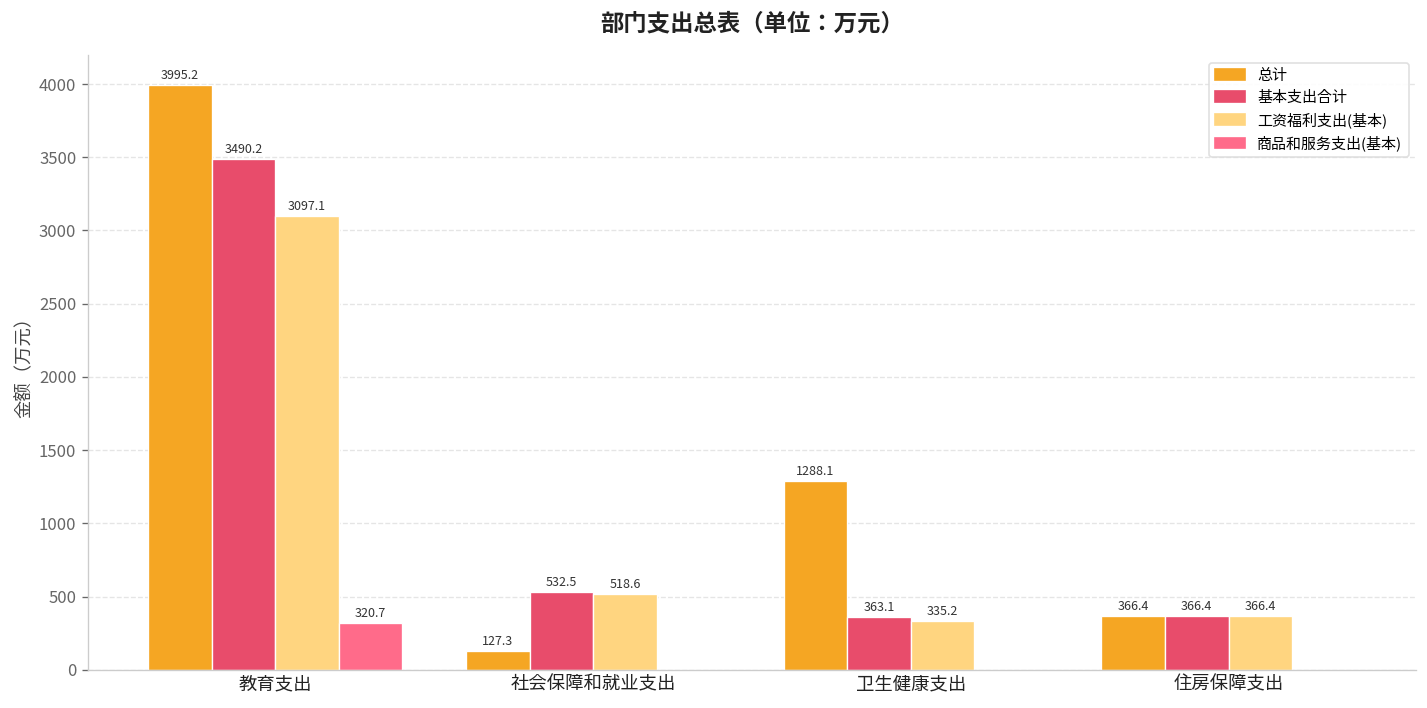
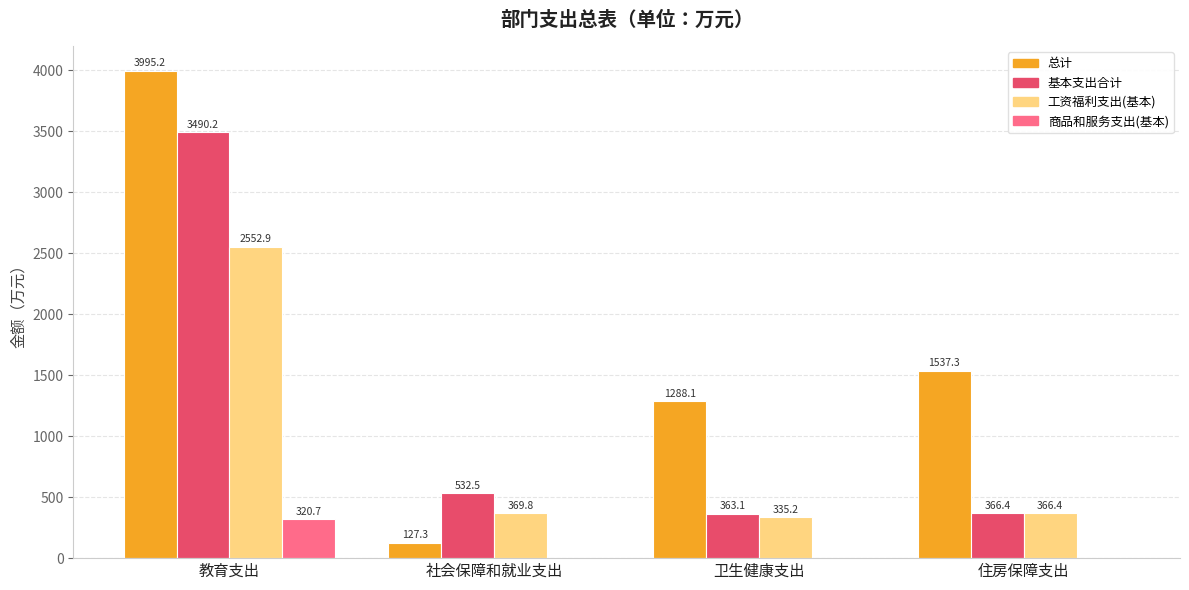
工资福利支出(基本), 教育支出: 3097.1 -> 2552.9
工资福利支出(基本), 社会保障和就业支出: 518.6 -> 369.8
总计, 住房保障支出: 366.4 -> 1537.3
